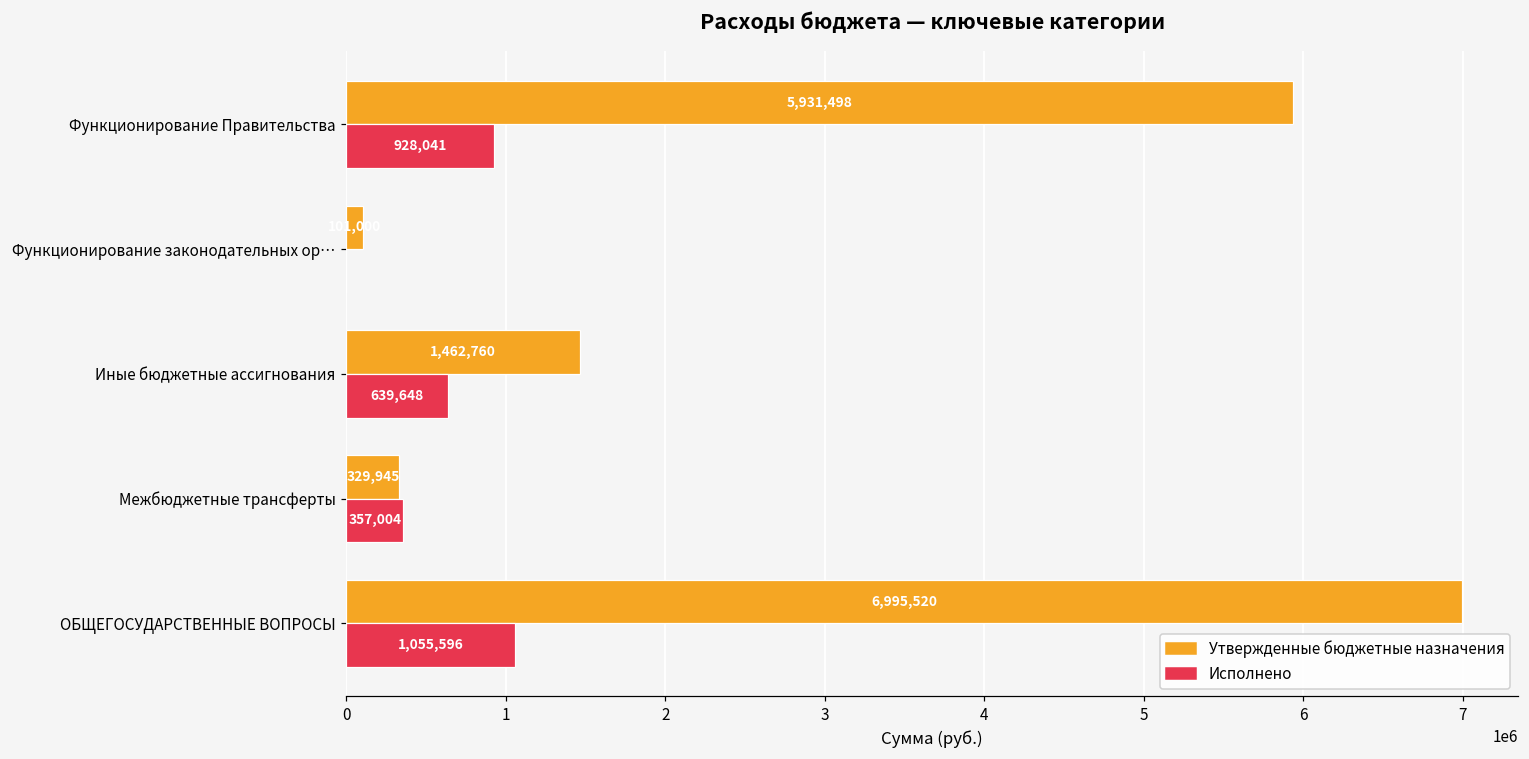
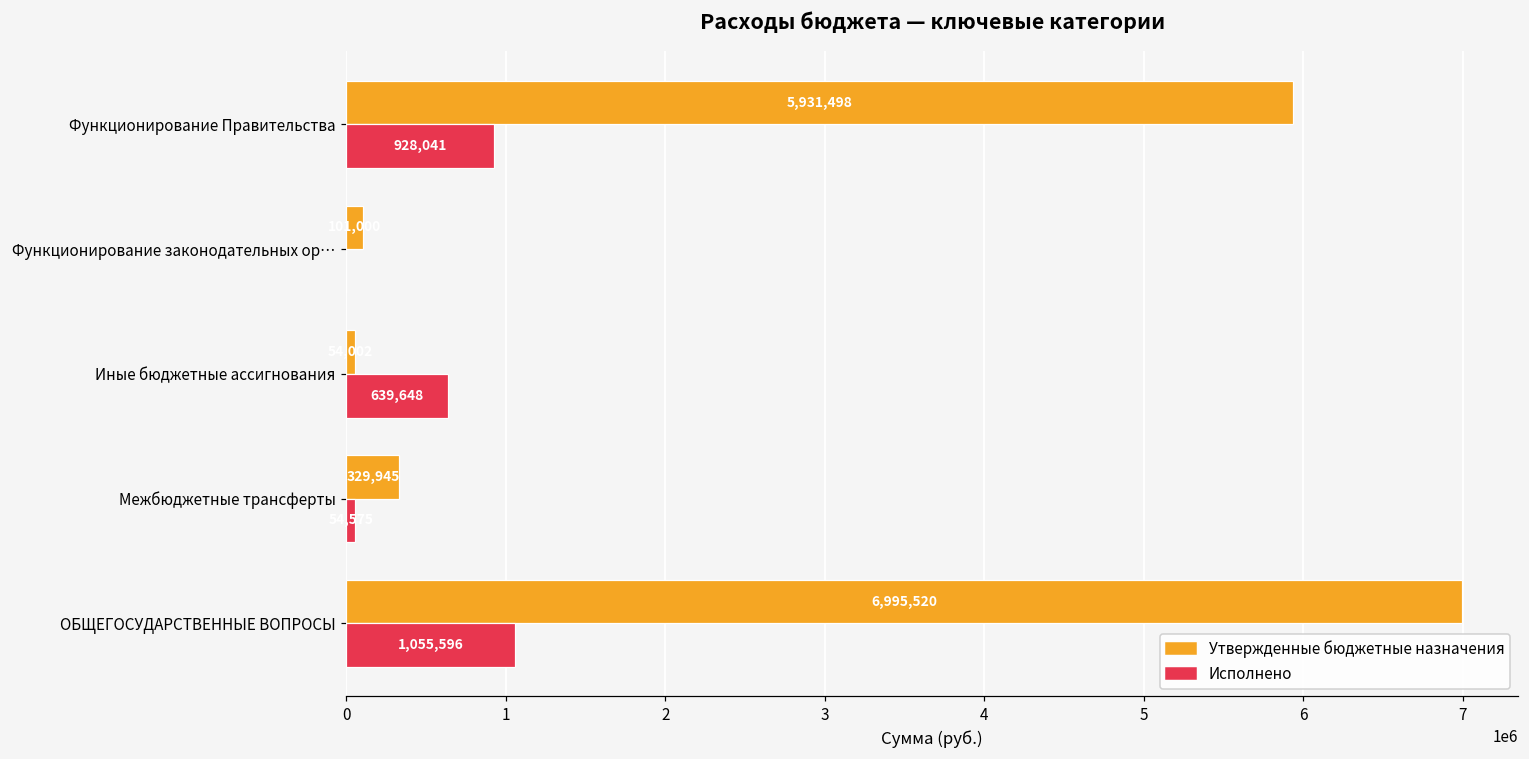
Утвержденные бюджетные назначения, Иные бюджетные ассигнования: 1460000 -> 50000
Исполнено, Межбюджетные трансферты: 360000 -> 50000
